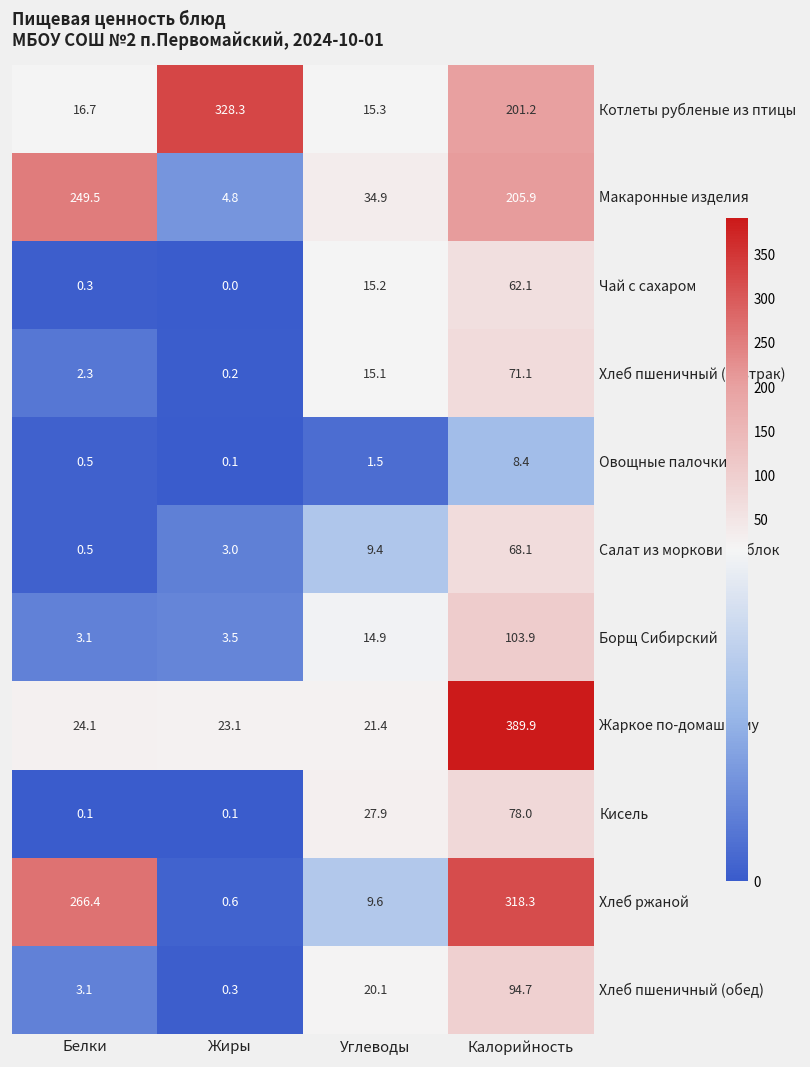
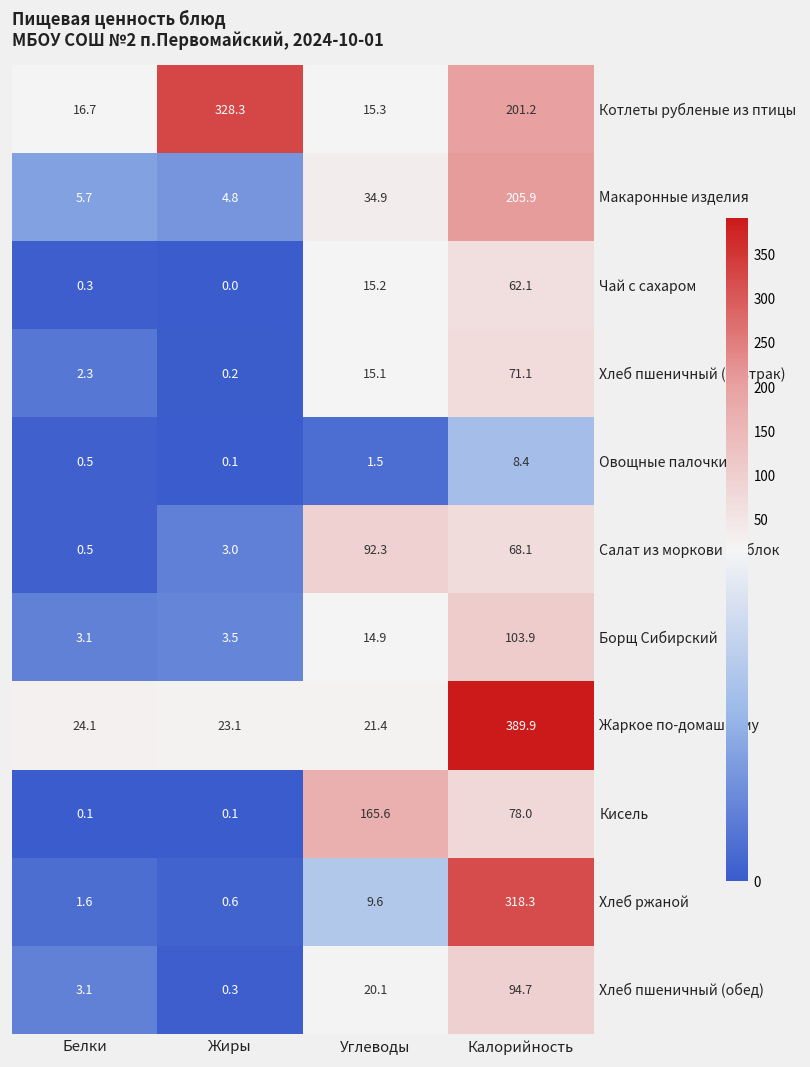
Макаронные изделия, Белки: 249.5 -> 5.7
Салат из моркови и яблок, Углеводы: 9.4 -> 92.3
Кисель, Углеводы: 27.9 -> 165.6
Хлеб ржаной, Белки: 266.4 -> 1.6
